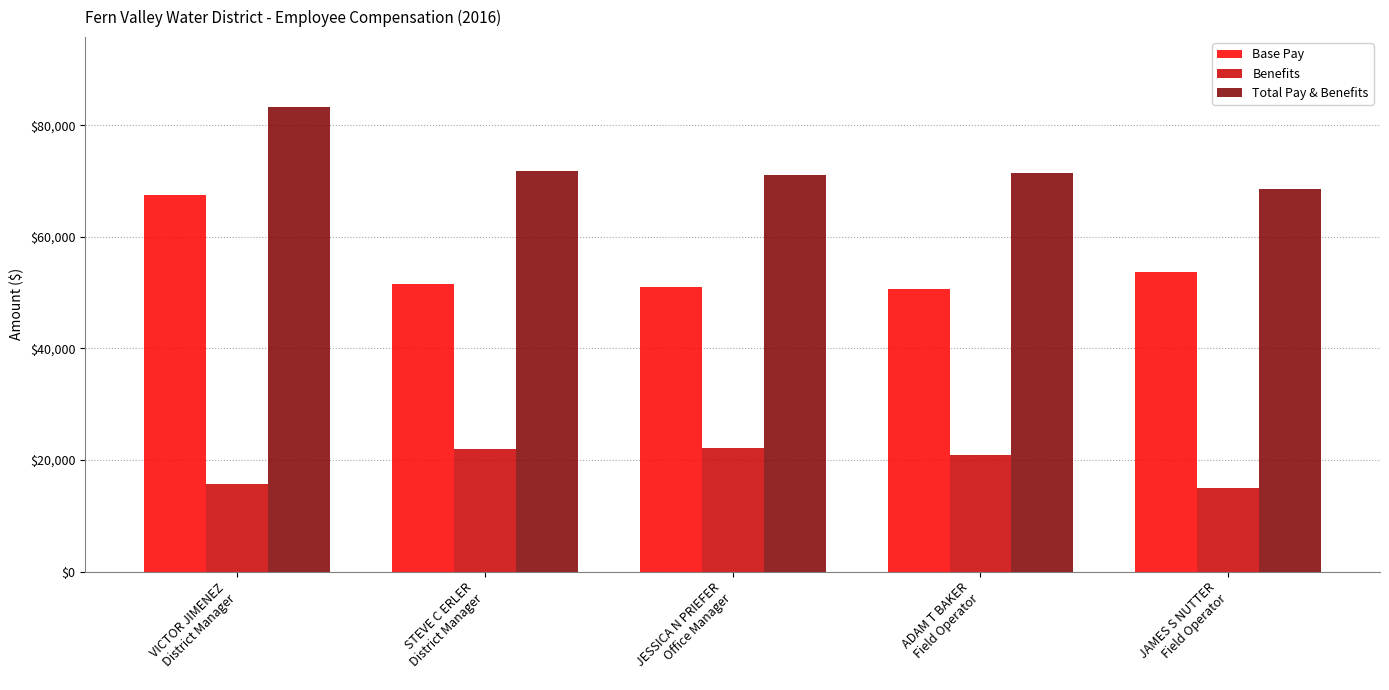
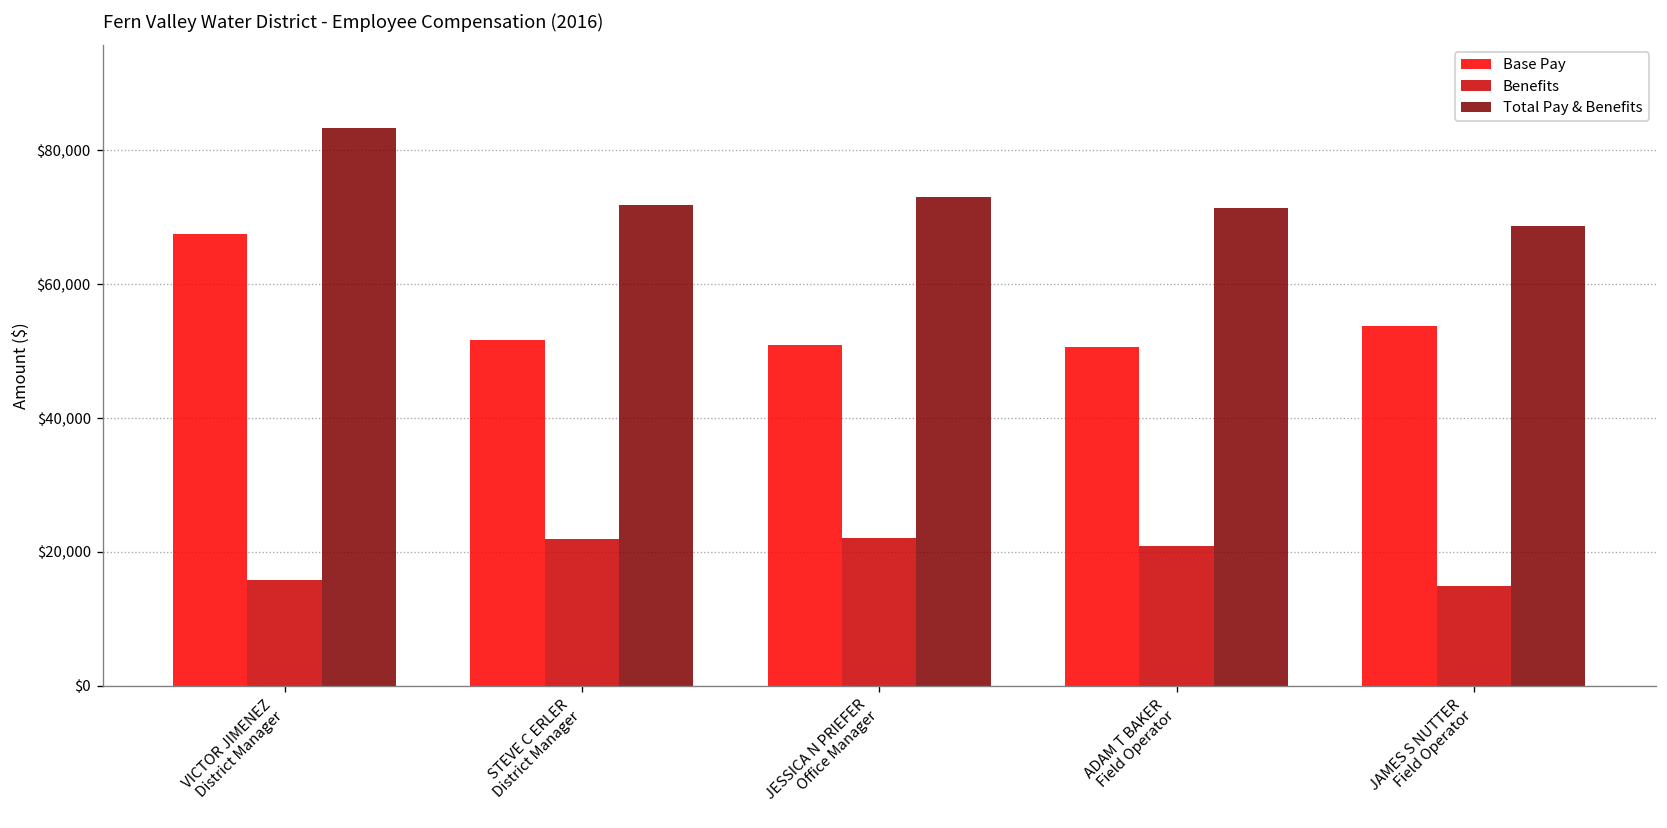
Total Pay & Benefits, JESSICA N PRIEFER Office Manager: $71,000 -> $73,000
